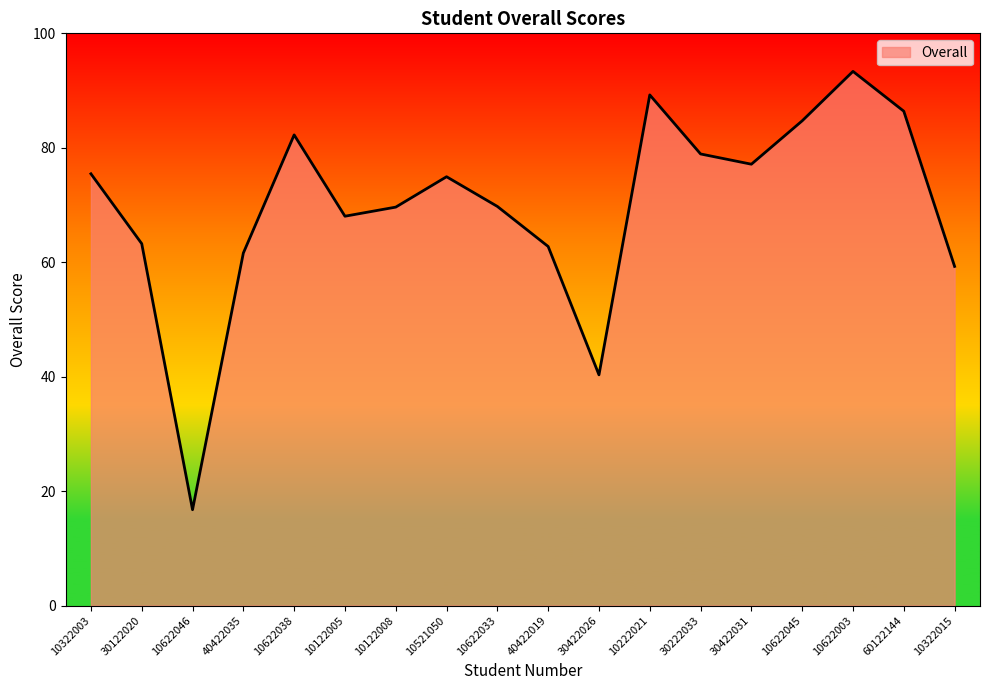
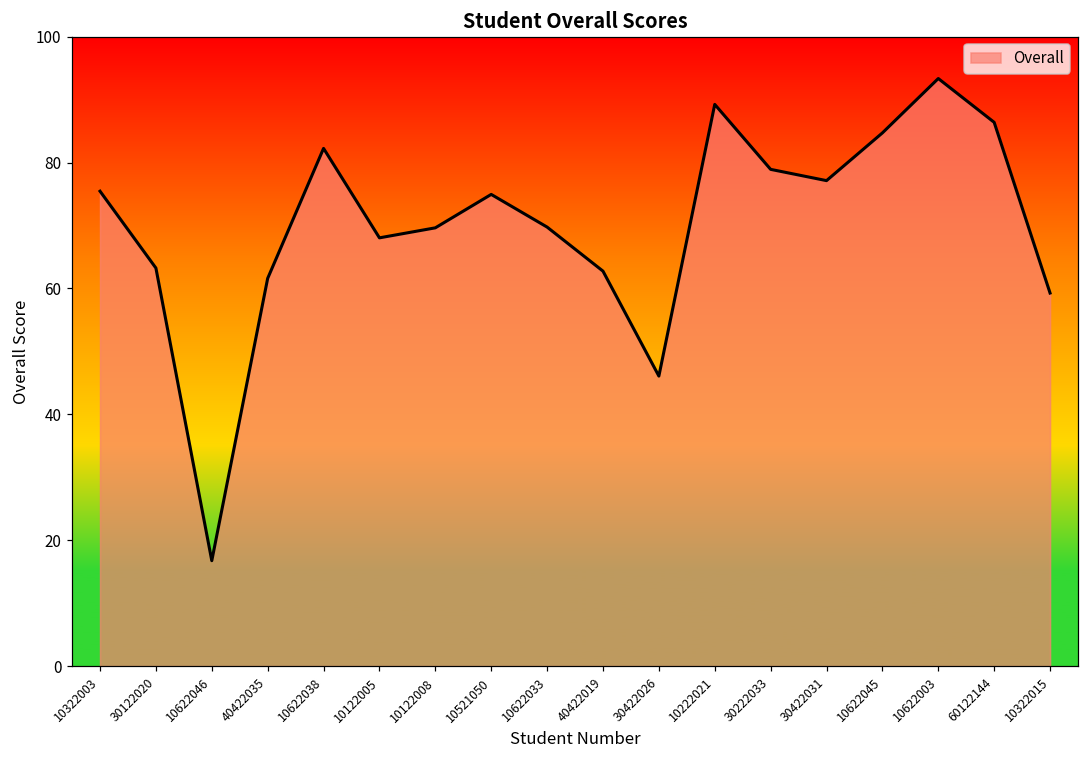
30422026: 40 -> 46
